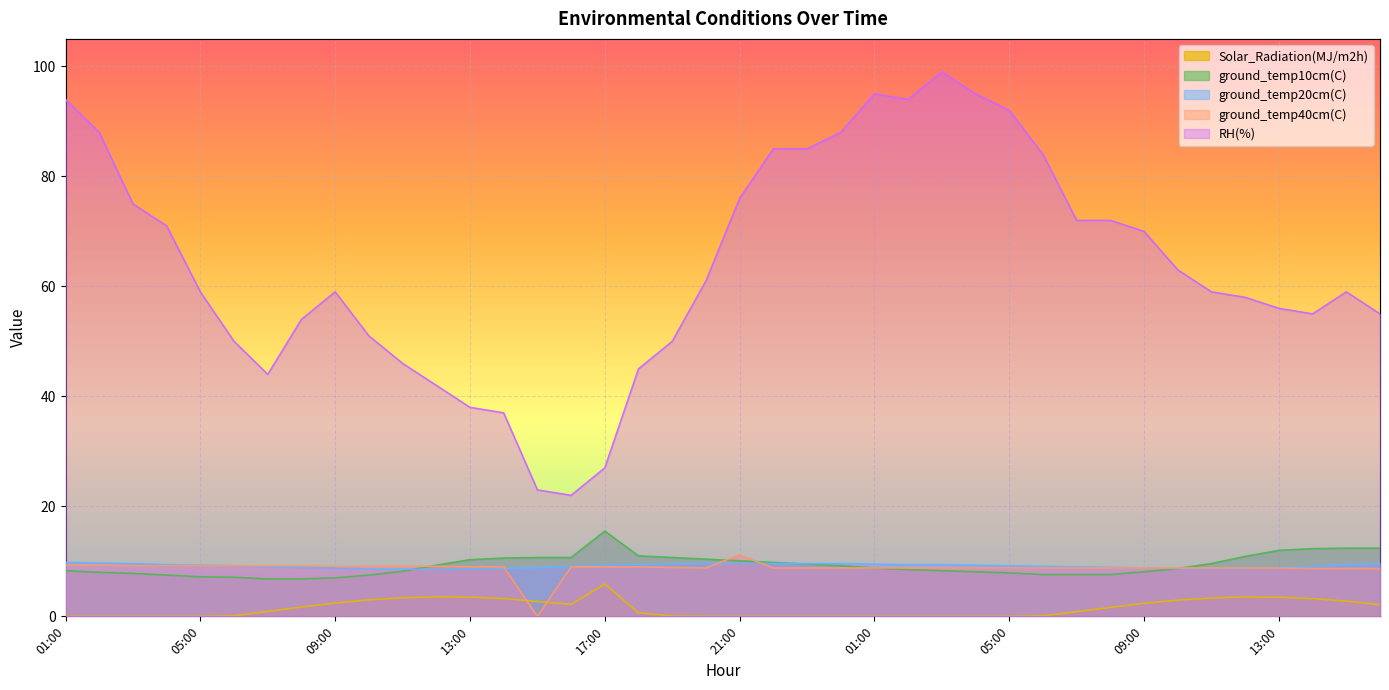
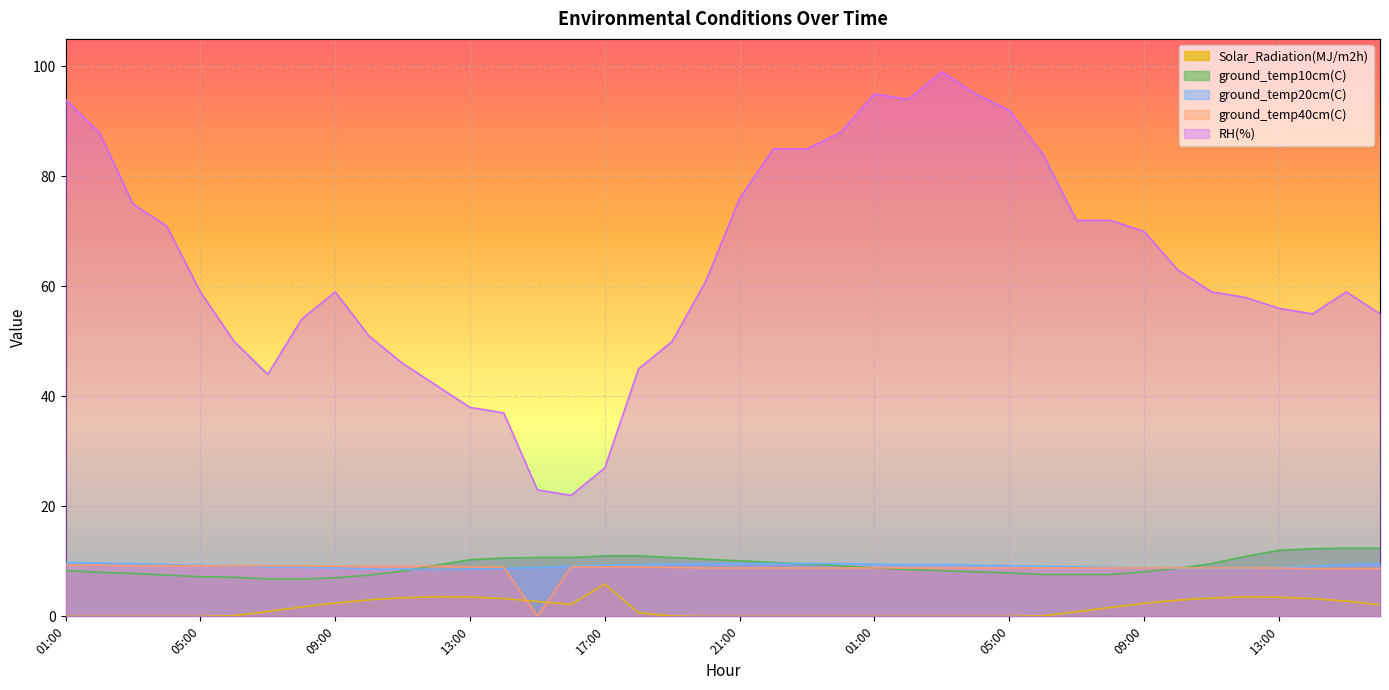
ground_temp10cm(C), 17:00: 16 -> 11
ground_temp40cm(C), 21:00: 11 -> 9
